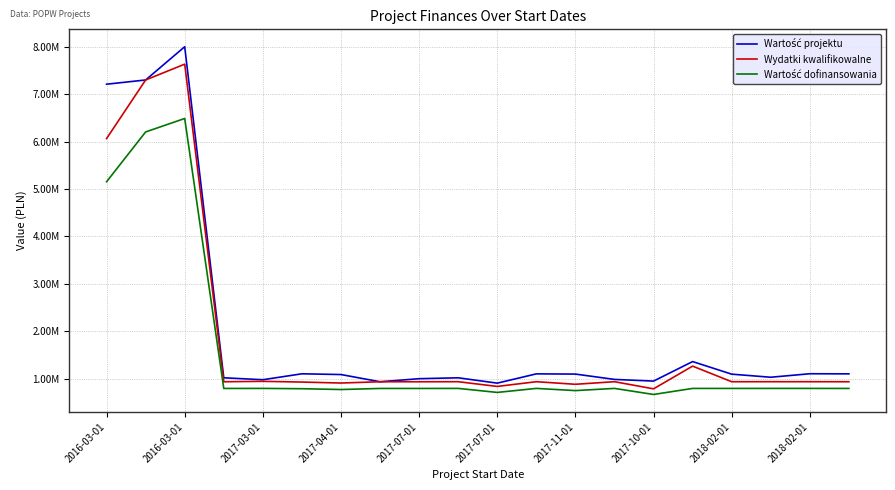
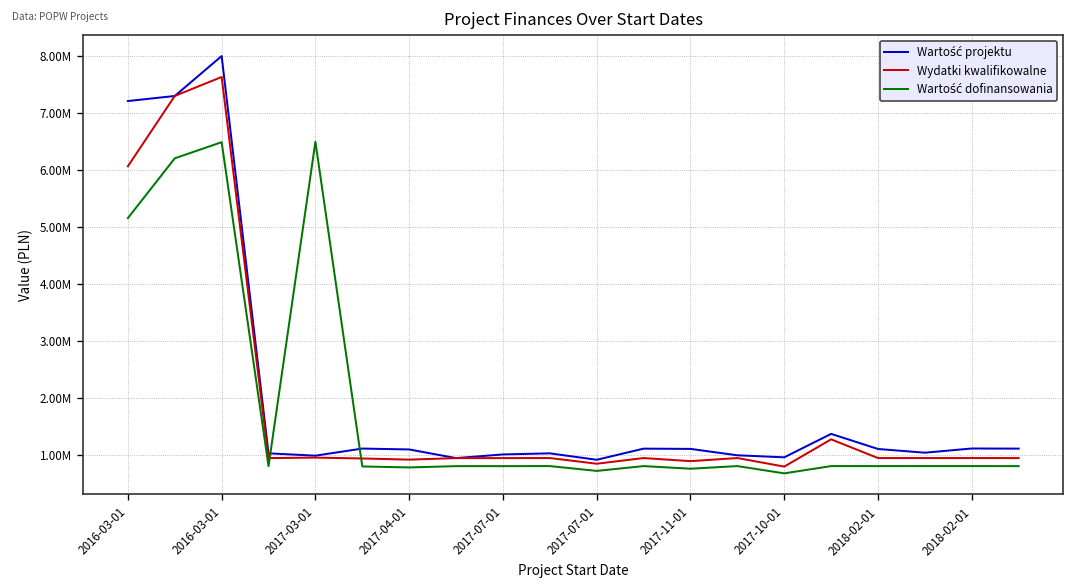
Wartość dofinansowania, 2017-03-01: 800000 -> 6500000
